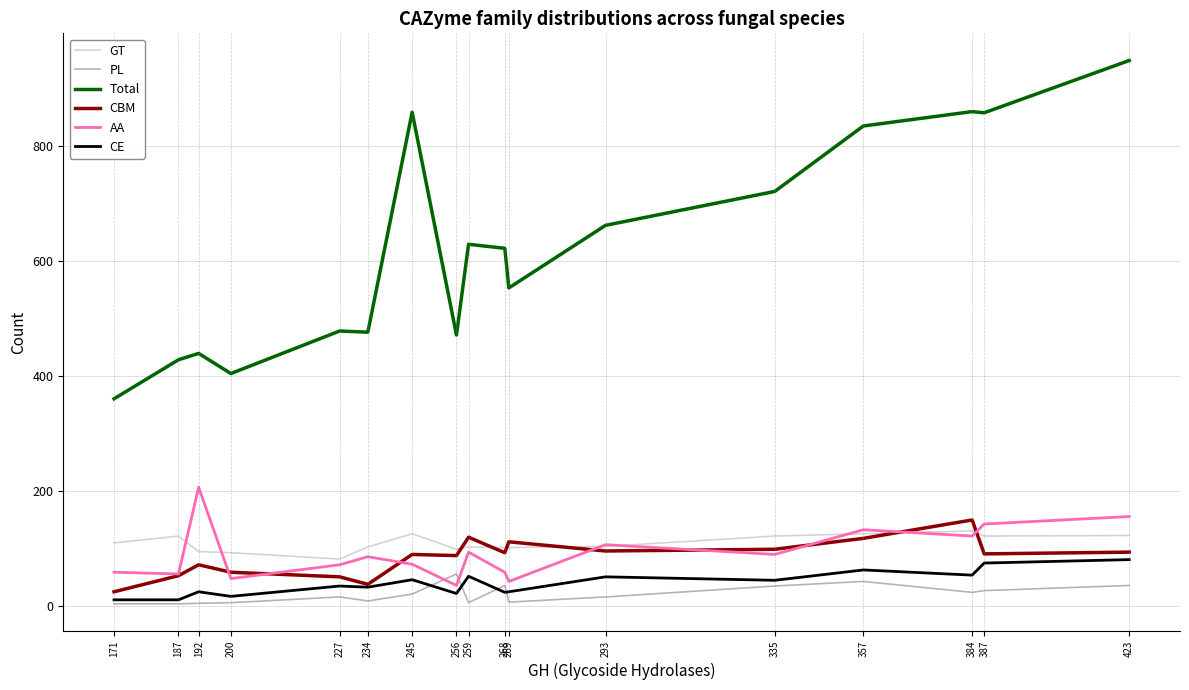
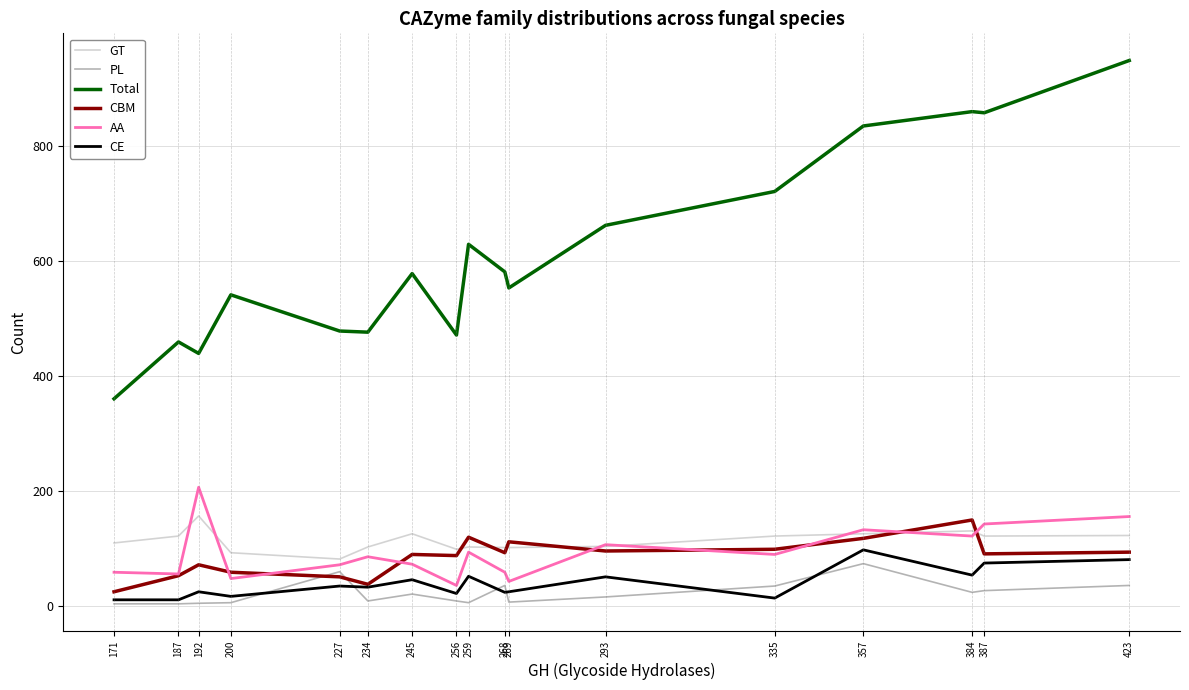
Total, 187: 430 -> 460
GT, 192: 90 -> 160
Total, 200: 400 -> 540
PL, 227: 20 -> 60
Total, 245: 860 -> 580
PL, 256: 60 -> 10
Total, 268: 620 -> 580
CE, 335: 40 -> 10
PL, 357: 40 -> 70
CE, 357: 60 -> 100
